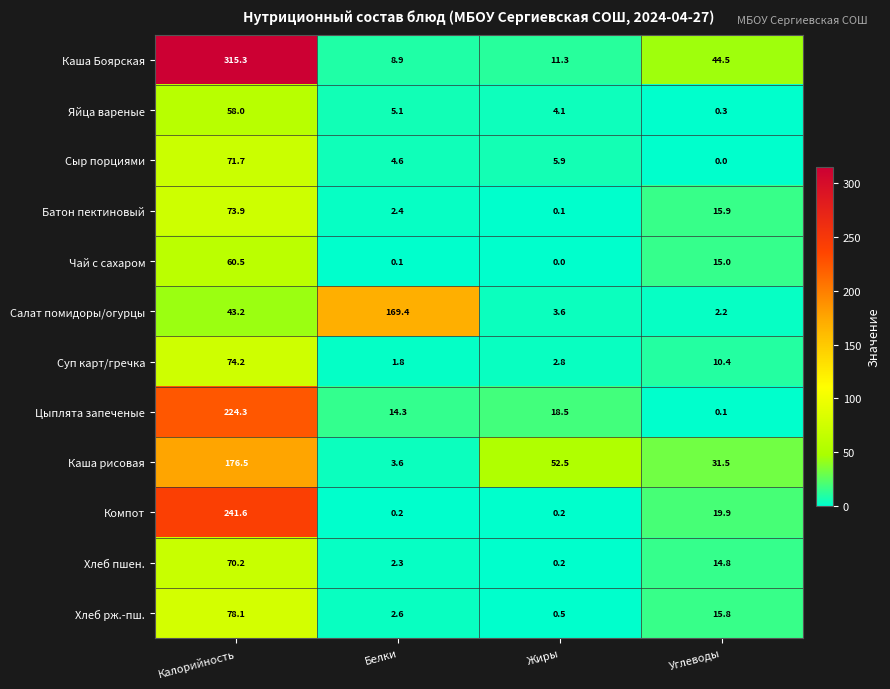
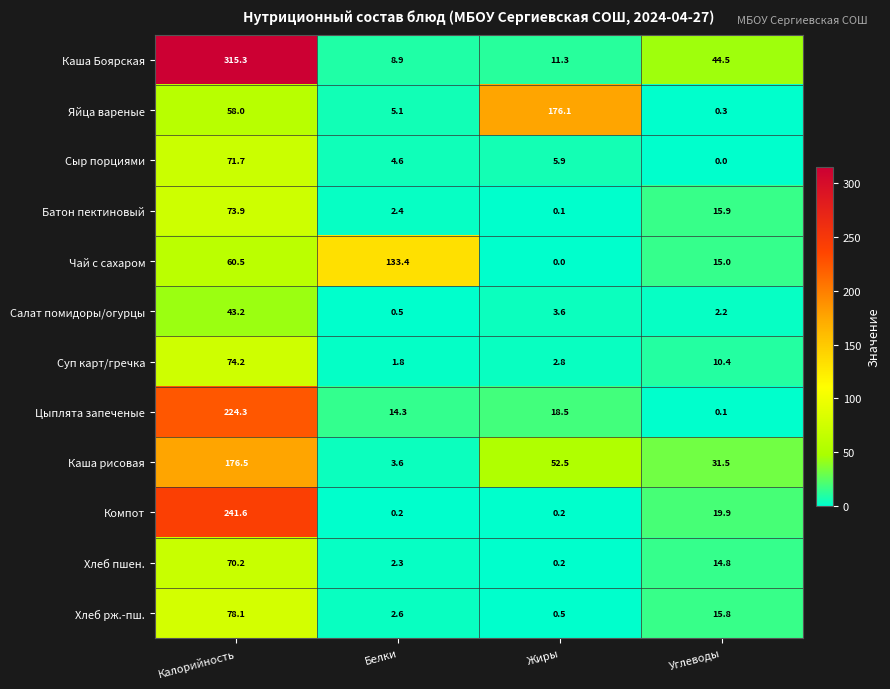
Яйца вареные, Жиры: 4.1 -> 176.1
Чай с сахаром, Белки: 0.1 -> 133.4
Салат помидоры/огурцы, Белки: 169.4 -> 0.5
